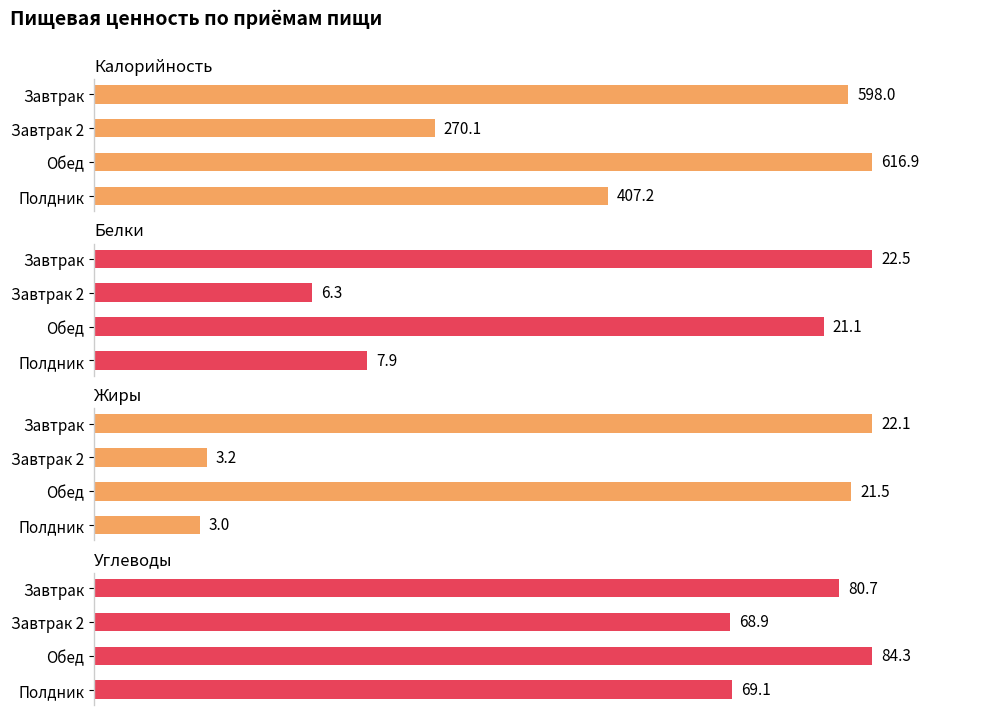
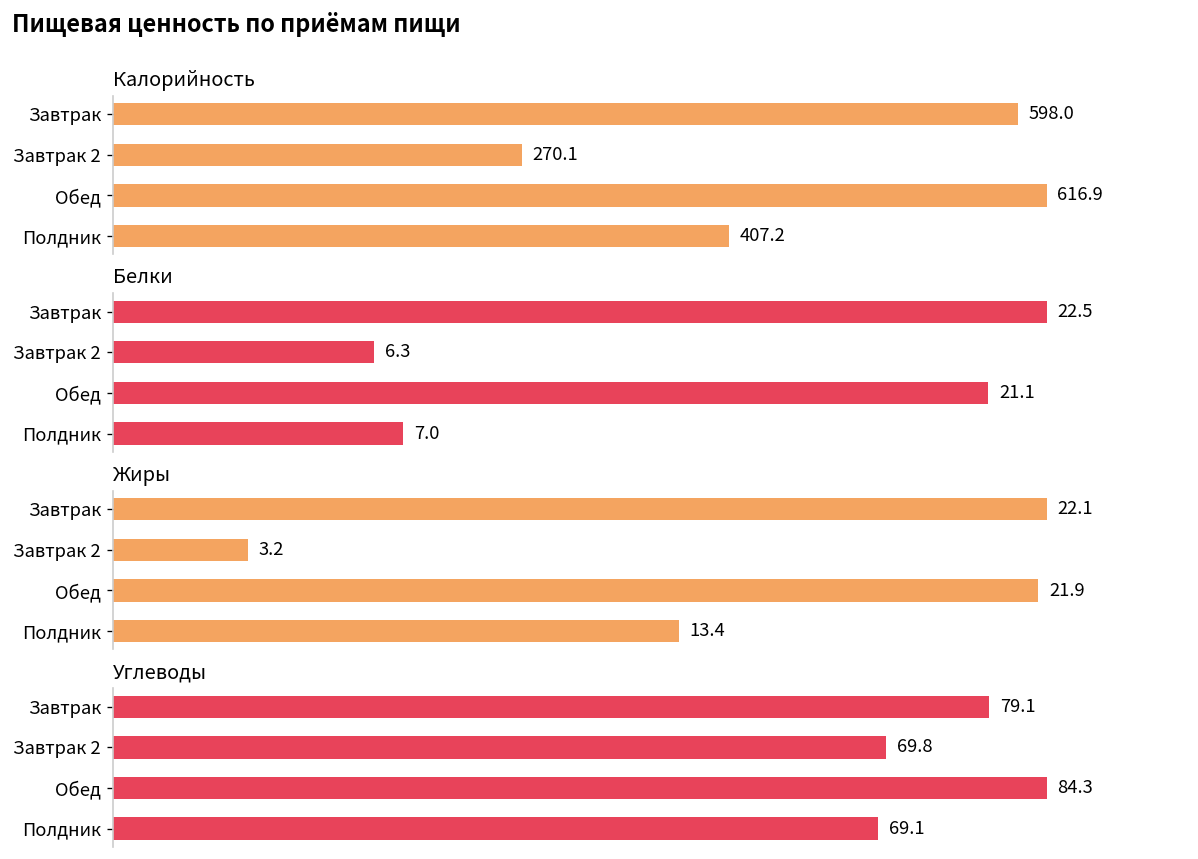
Белки, Полдник: 7.9 -> 7.0
Жиры, Обед: 21.5 -> 21.9
Жиры, Полдник: 3.0 -> 13.4
Углеводы, Завтрак: 80.7 -> 79.1
Углеводы, Завтрак 2: 68.9 -> 69.8
